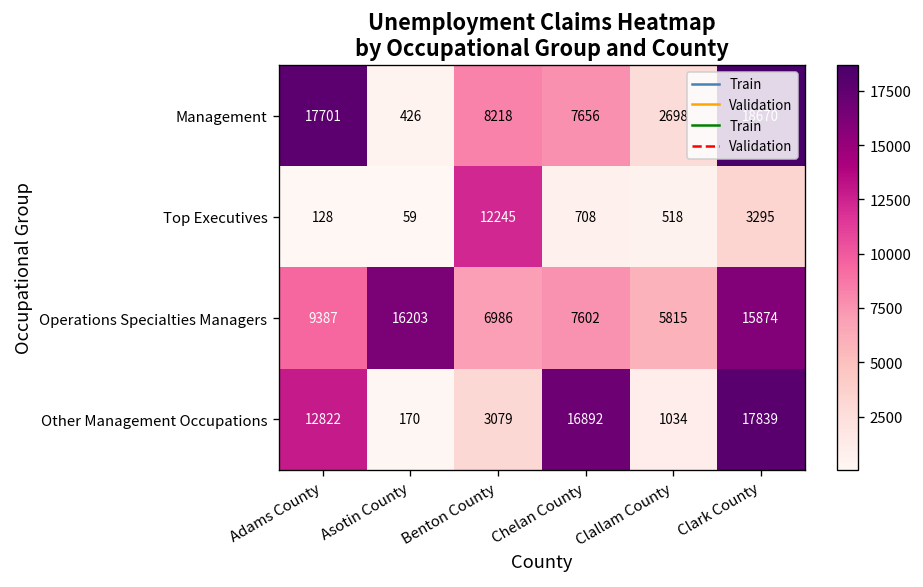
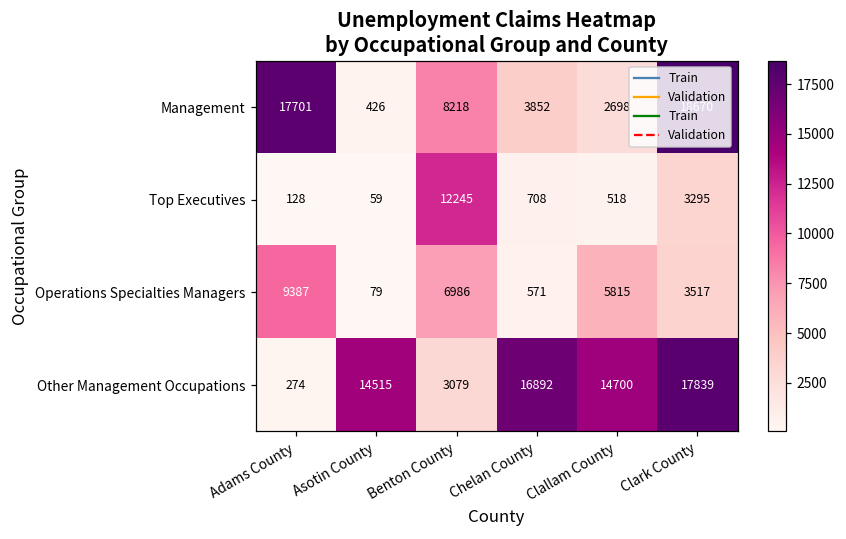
Management, Chelan County: 7656 -> 3852
Operations Specialties Managers, Asotin County: 16203 -> 79
Operations Specialties Managers, Chelan County: 7602 -> 571
Operations Specialties Managers, Clark County: 15874 -> 3517
Other Management Occupations, Adams County: 12822 -> 274
Other Management Occupations, Asotin County: 170 -> 14515
Other Management Occupations, Clallam County: 1034 -> 14700
